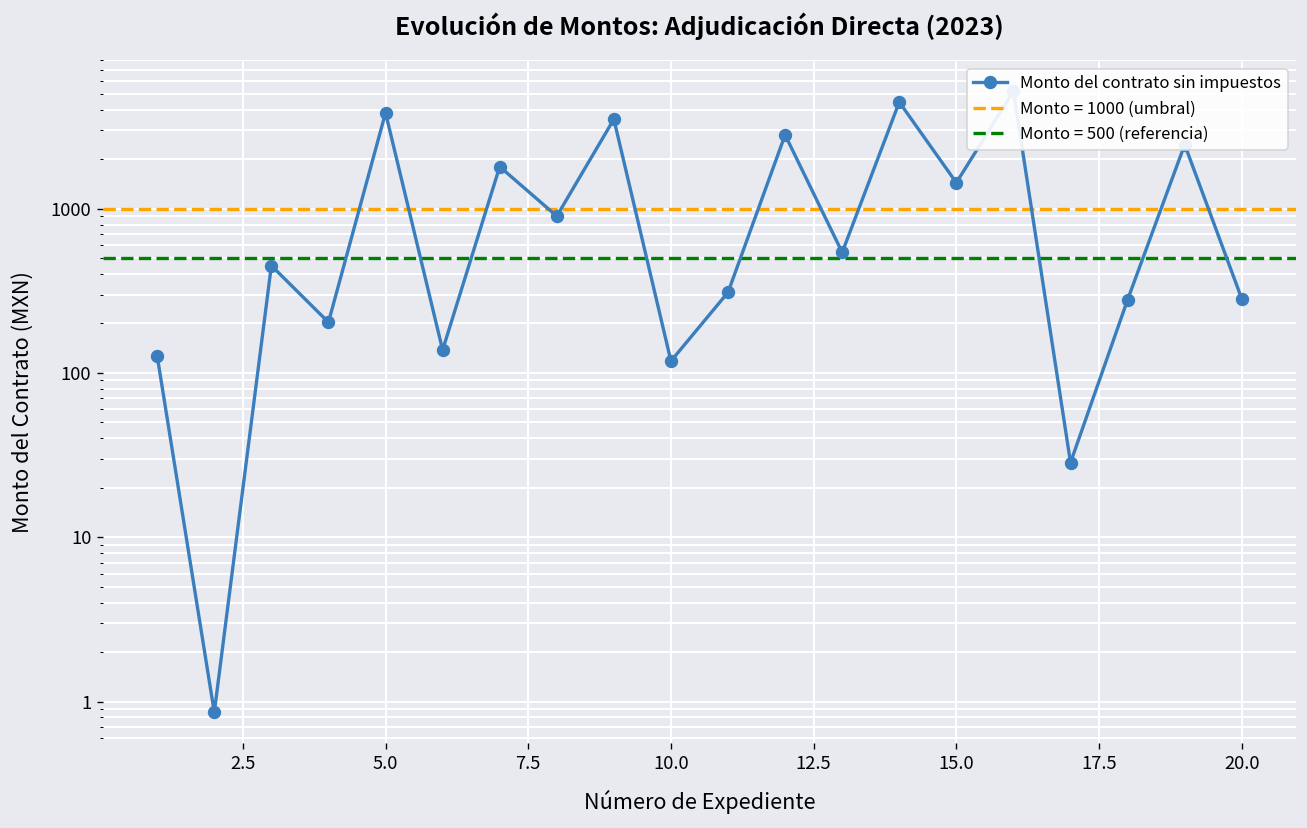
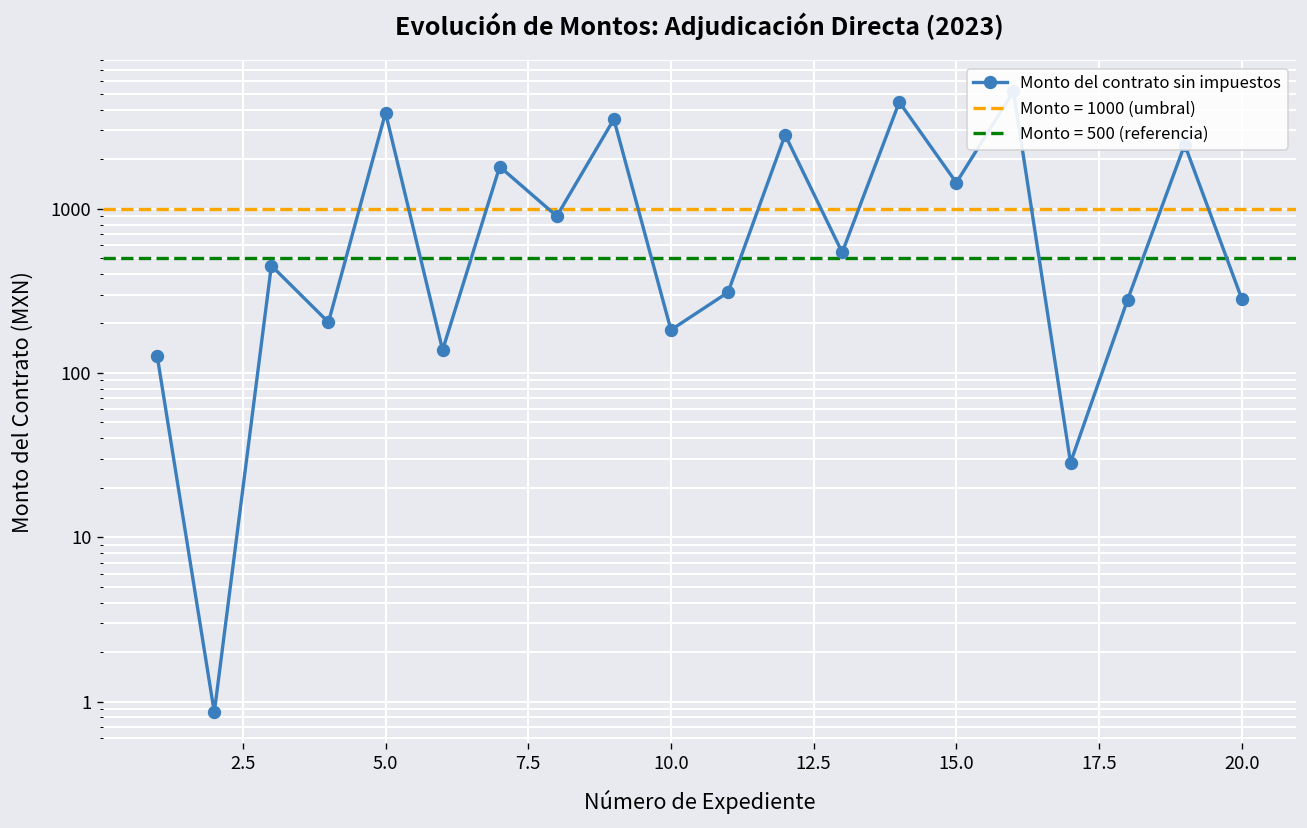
10.0: 120 -> 180
